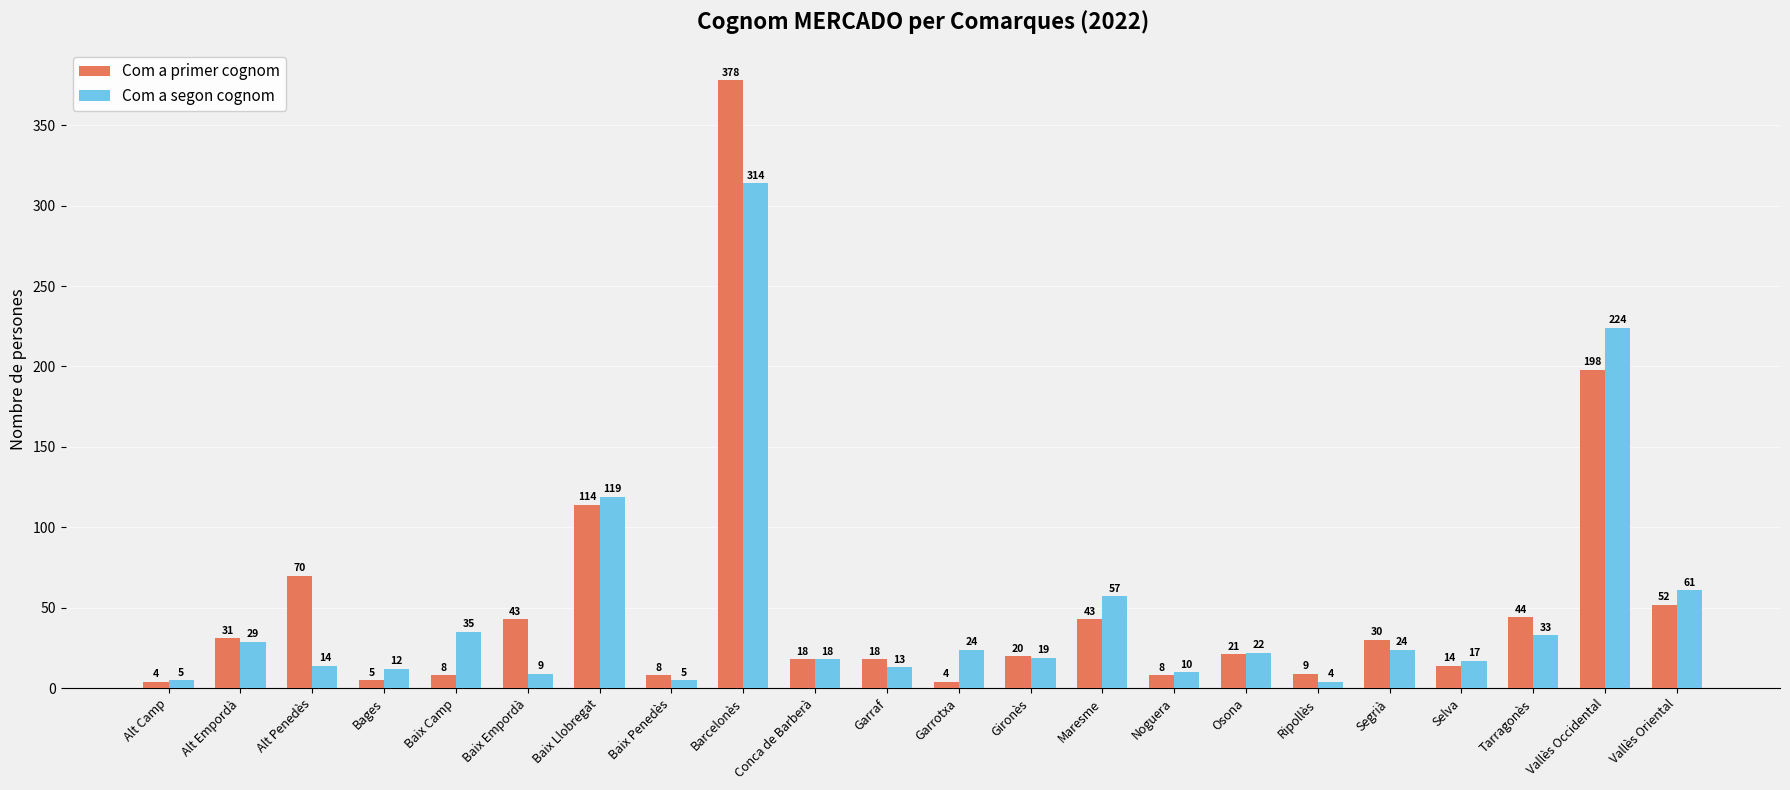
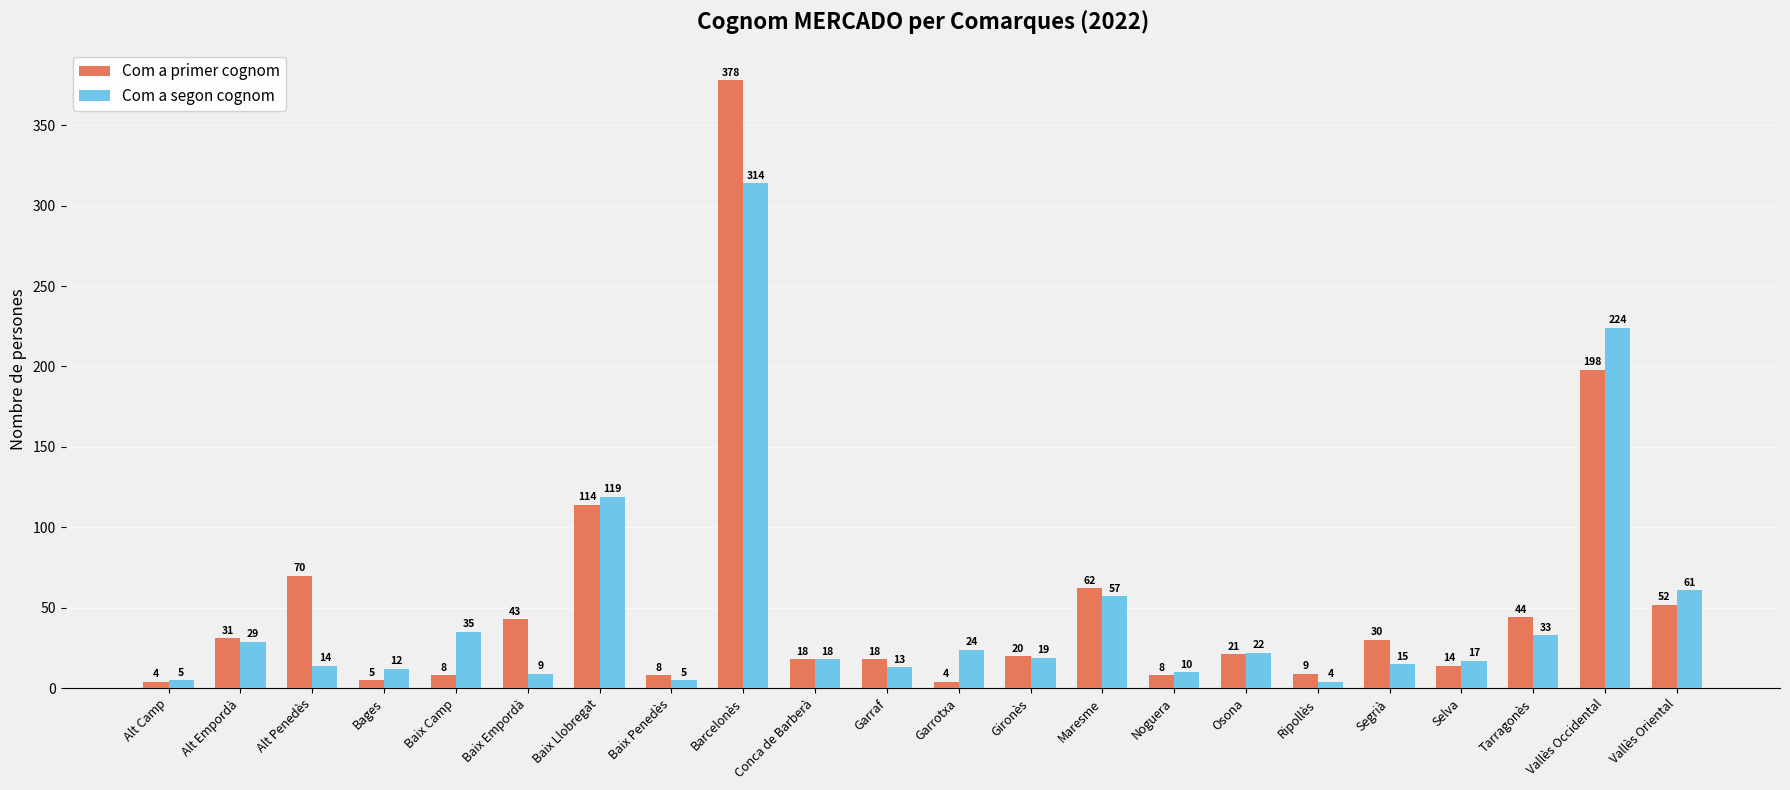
Com a primer cognom, Maresme: 43 -> 62
Com a segon cognom, Segrià: 24 -> 15
